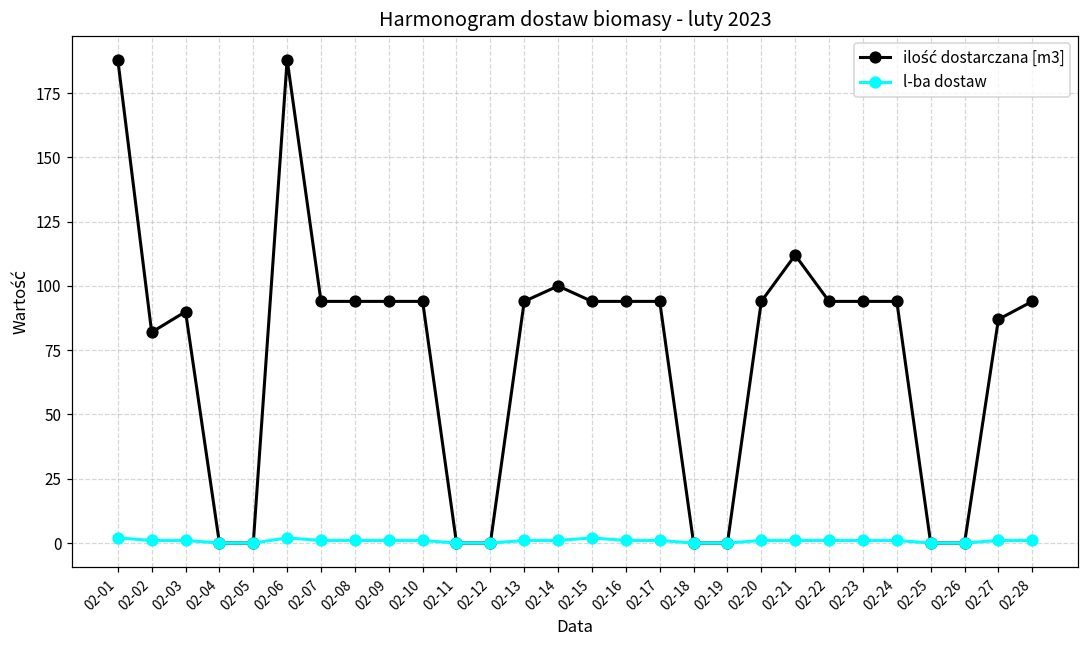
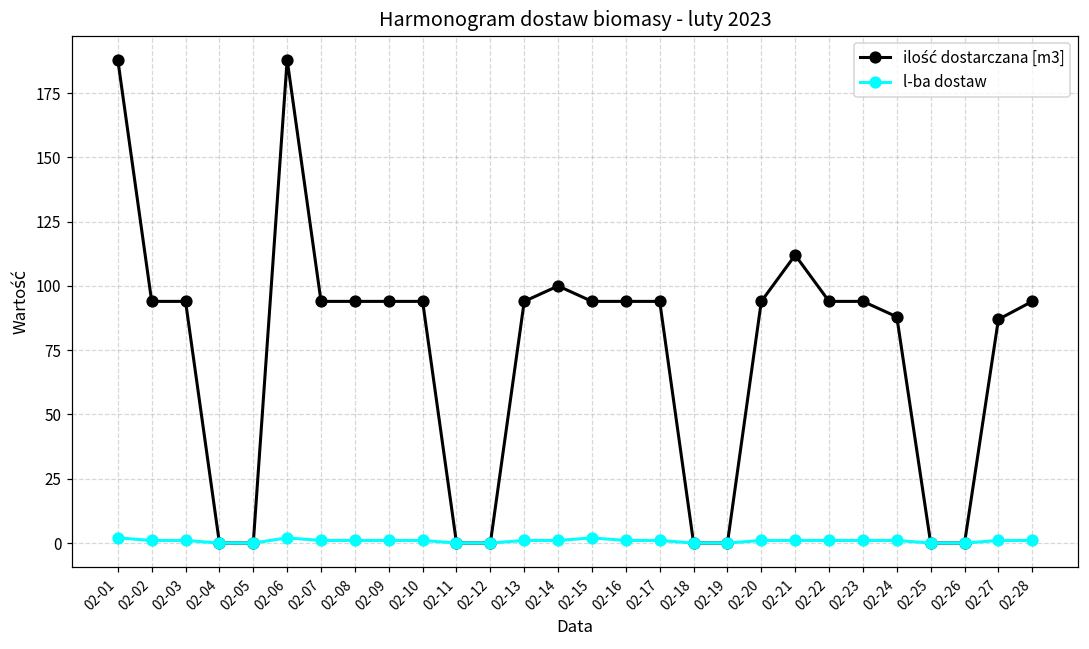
ilość dostarczana [m3], 02-02: 82 -> 94
ilość dostarczana [m3], 02-03: 90 -> 94
ilość dostarczana [m3], 02-24: 94 -> 88
